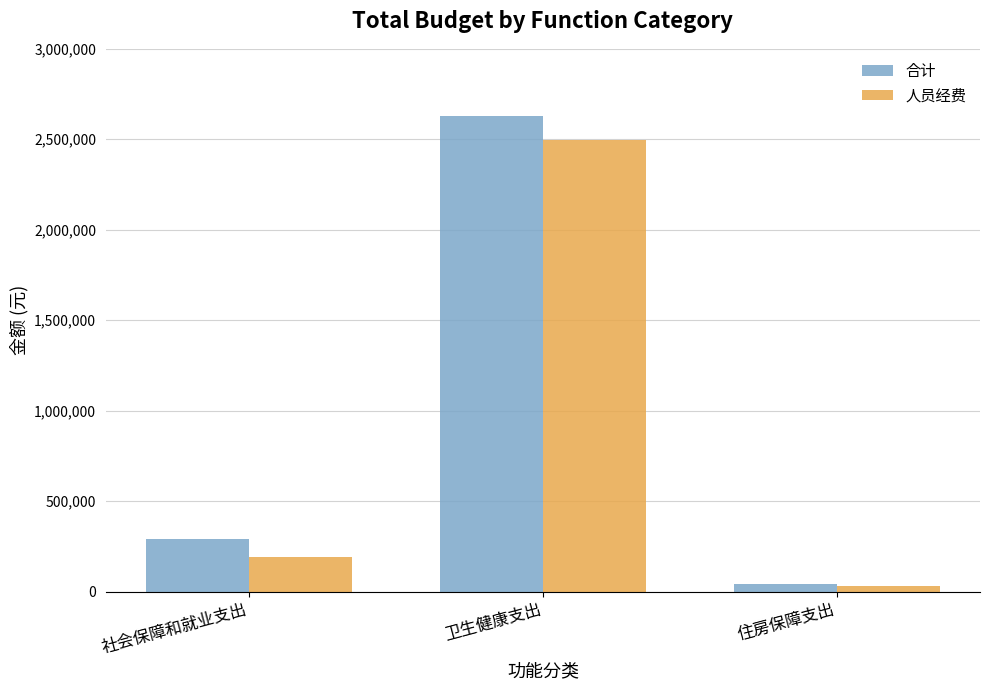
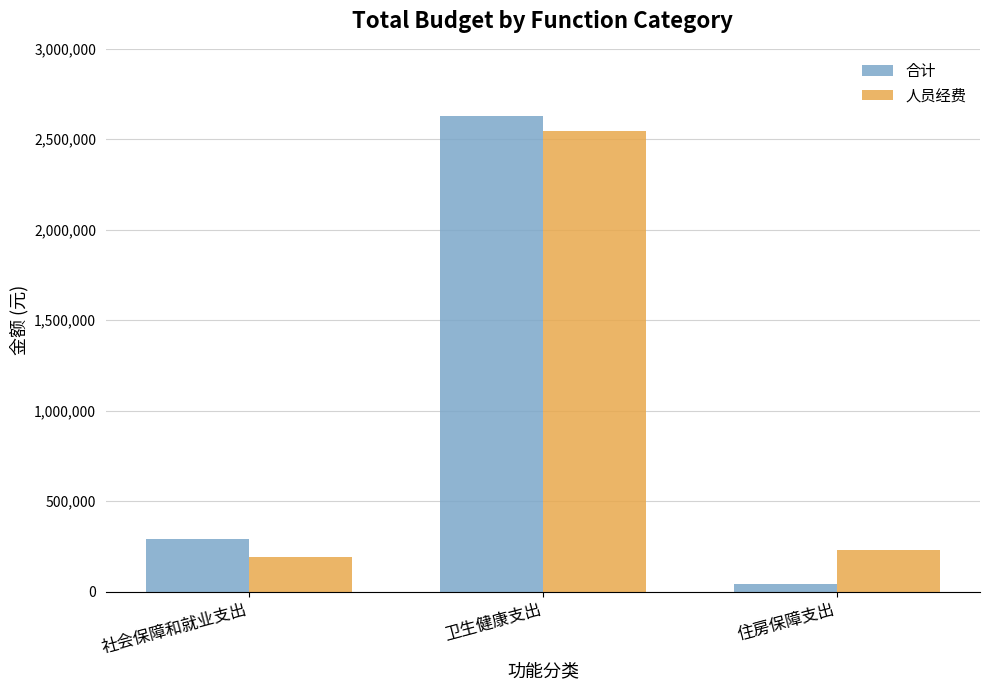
人员经费, 卫生健康支出: 2,500,000 -> 2,540,000
人员经费, 住房保障支出: 30,000 -> 230,000
